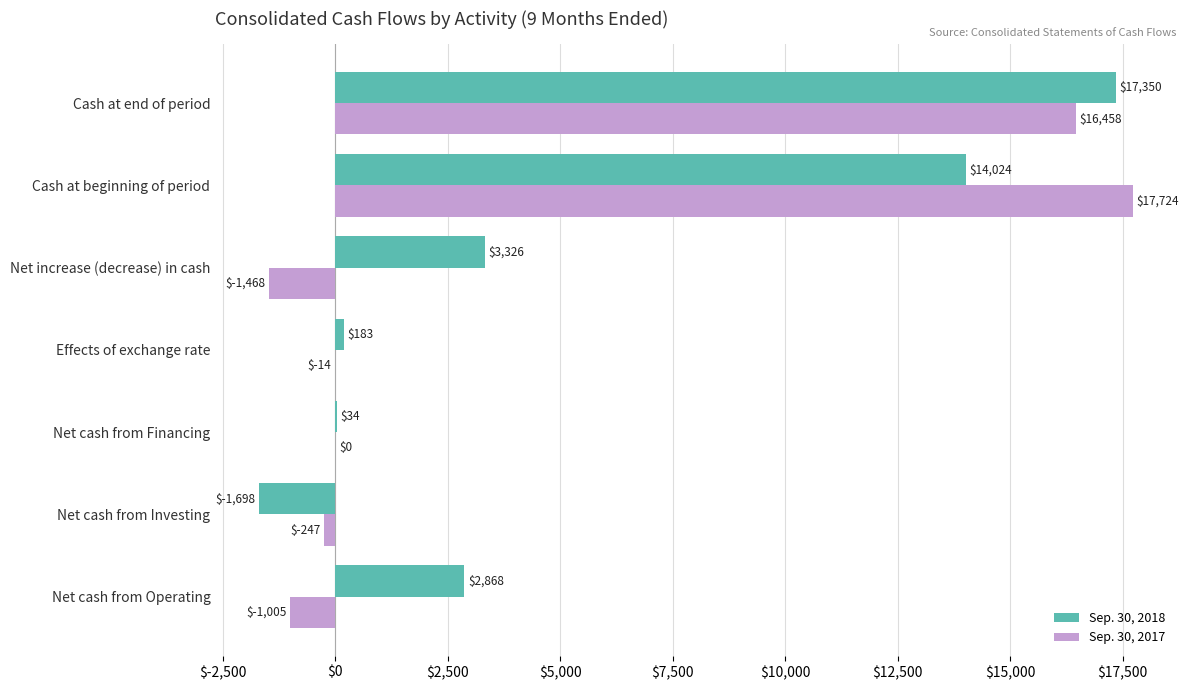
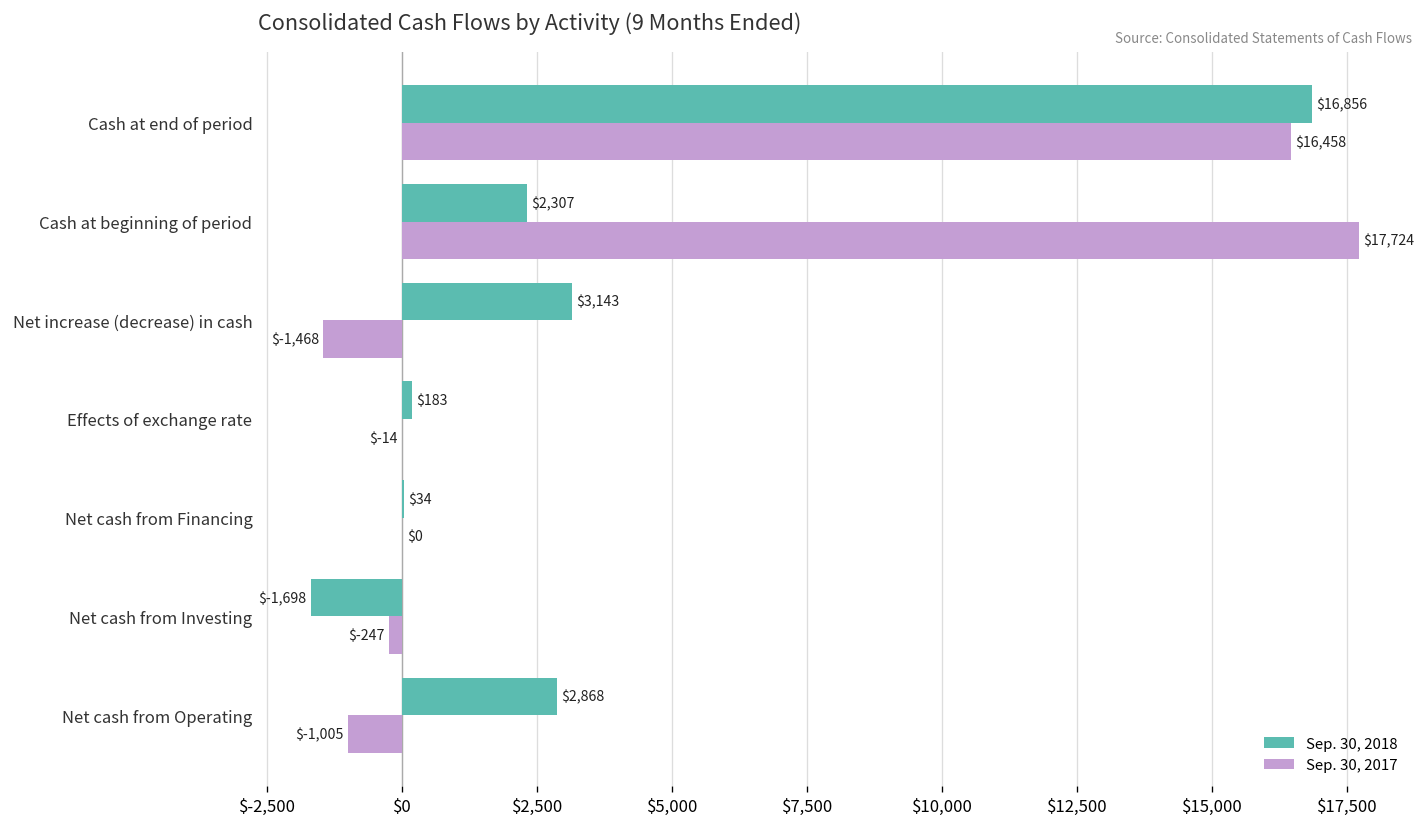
Sep. 30, 2018, Cash at end of period: $17,350 -> $16,856
Sep. 30, 2018, Cash at beginning of period: $14,024 -> $2,307
Sep. 30, 2018, Net increase (decrease) in cash: $3,326 -> $3,143
